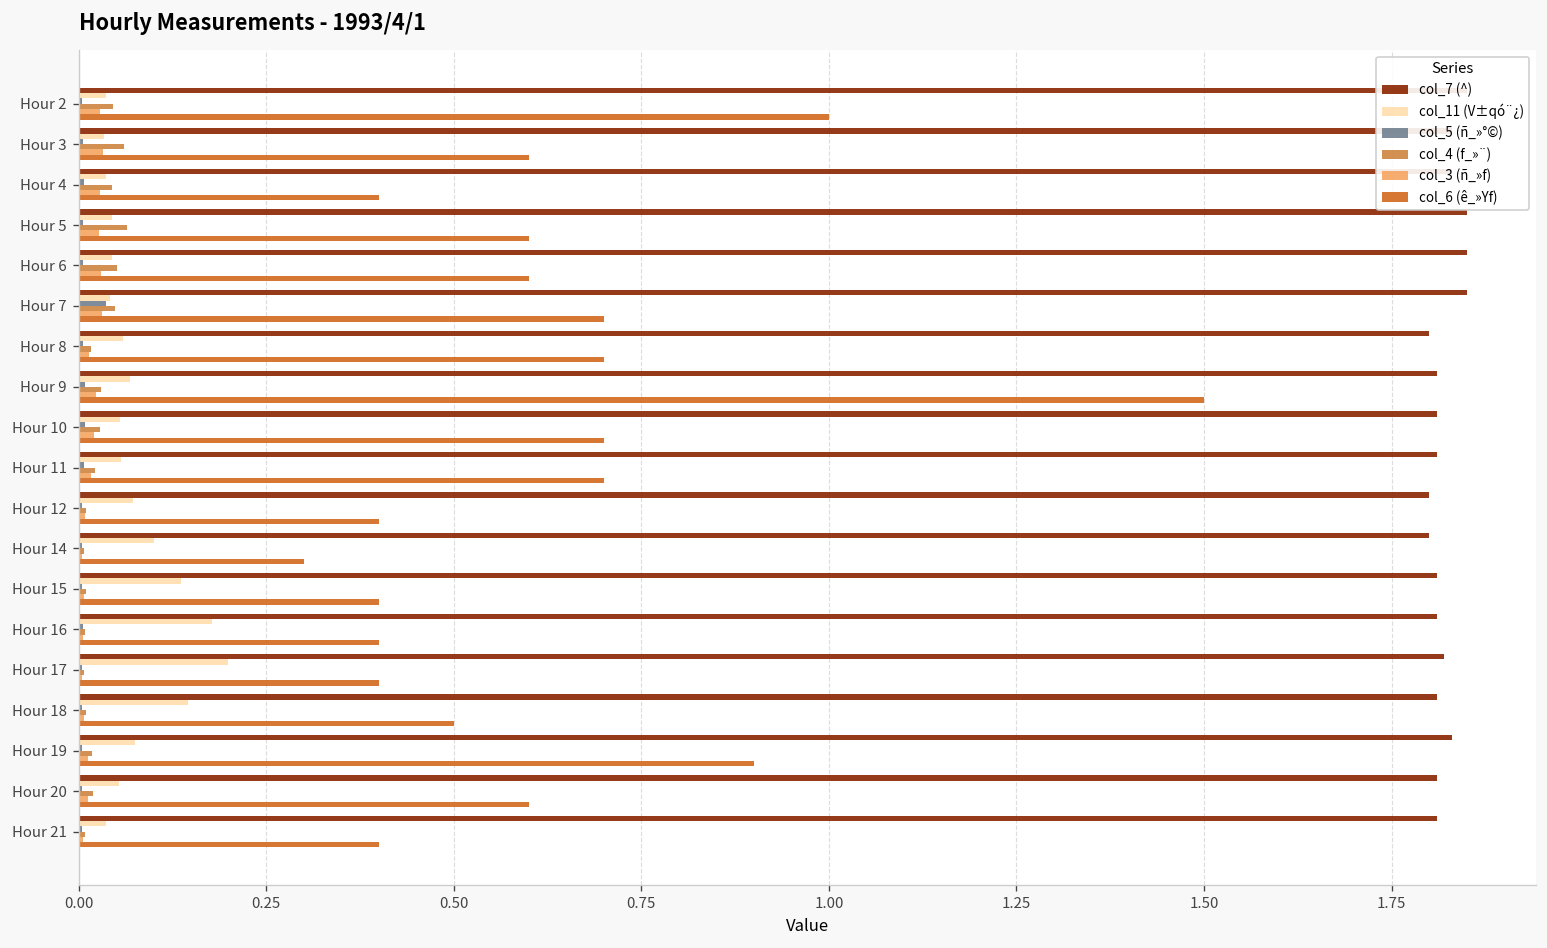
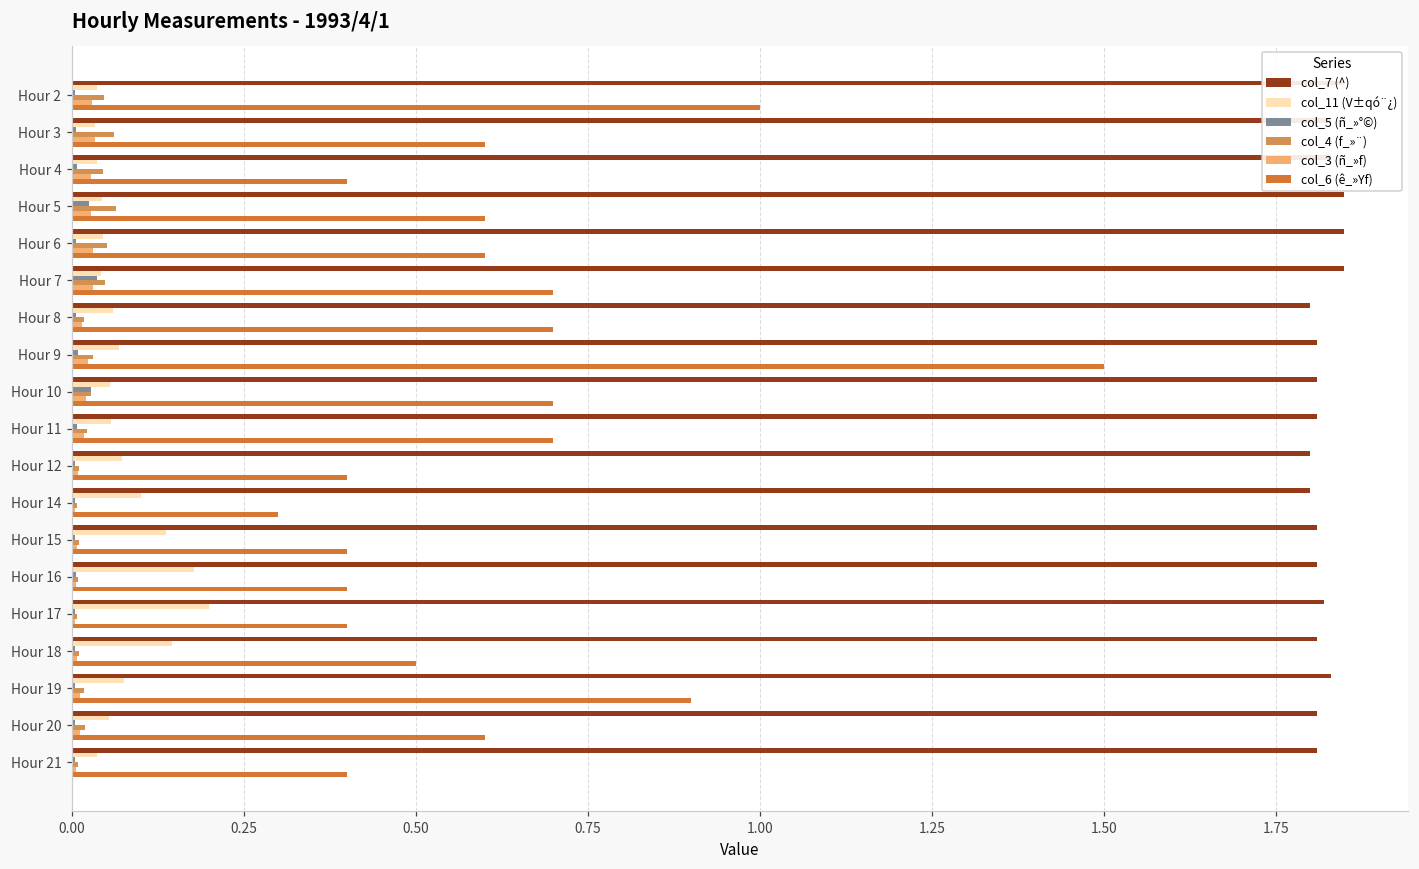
col_5 (ñ_»°©), Hour 5: 0.01 -> 0.03
col_5 (ñ_»°©), Hour 10: 0.01 -> 0.03
